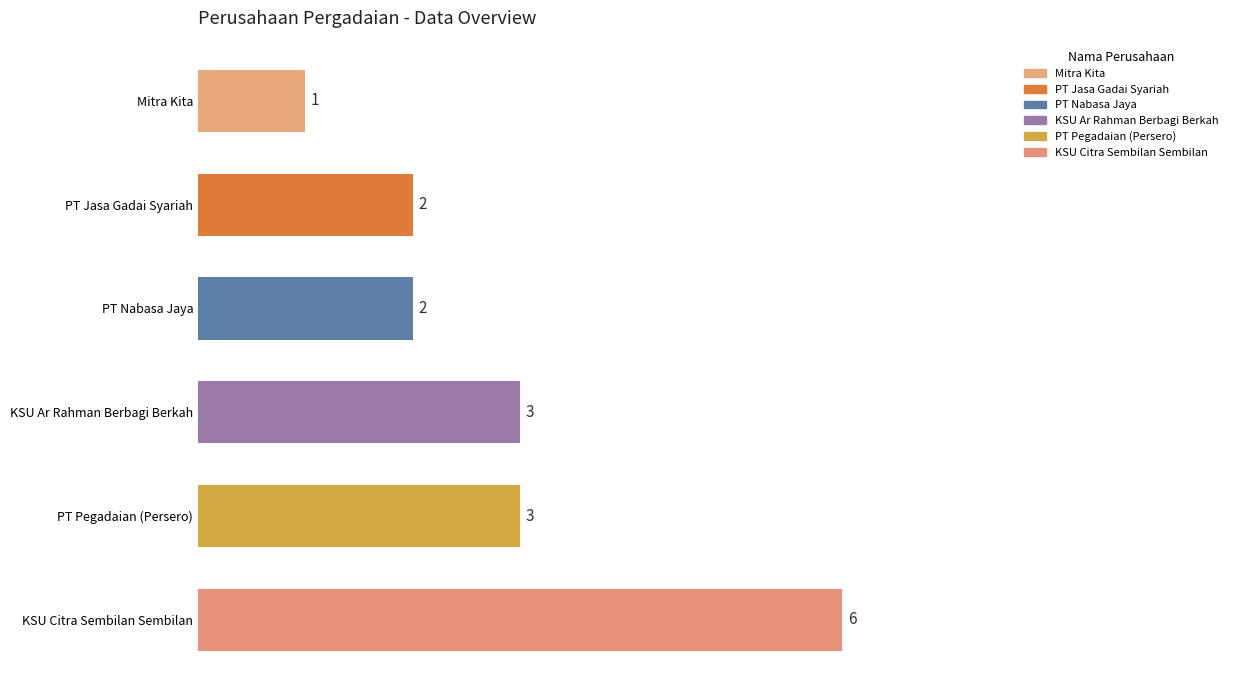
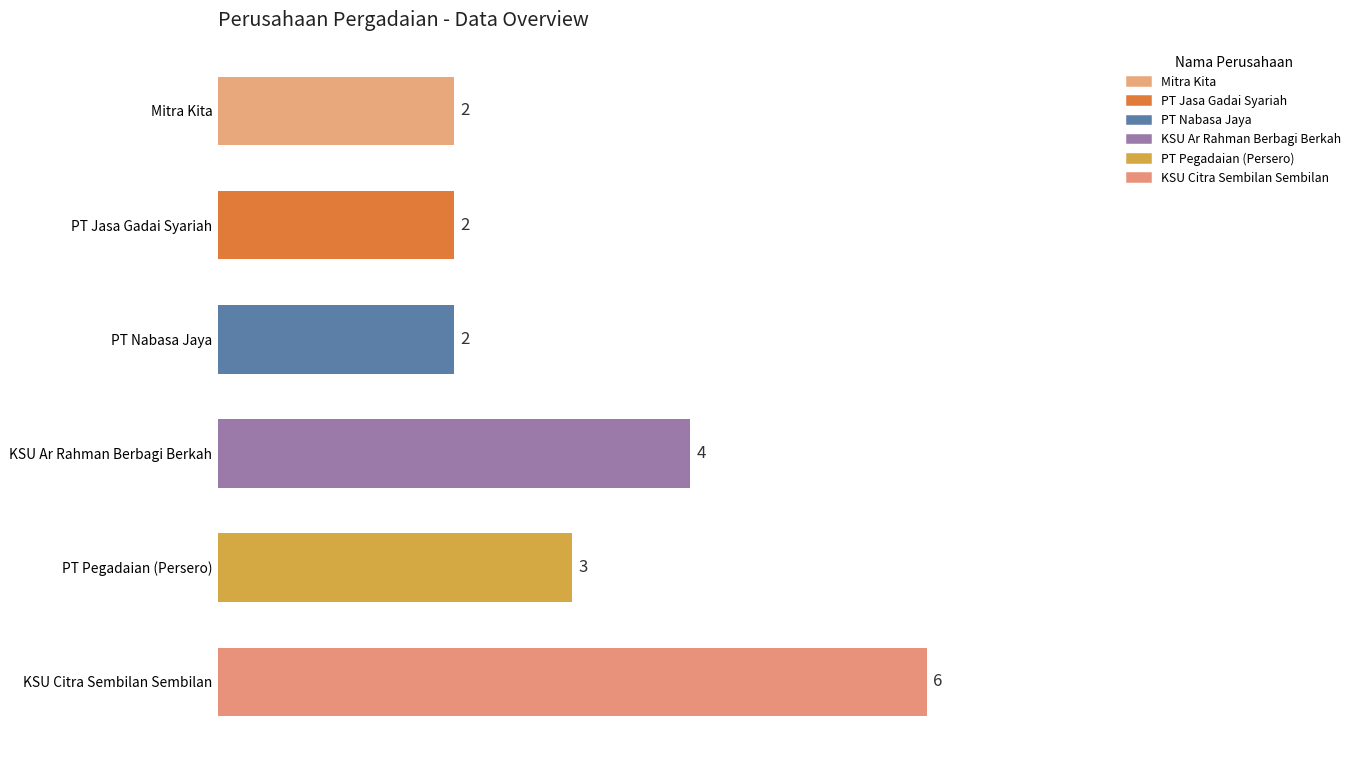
Mitra Kita: 1 -> 2
KSU Ar Rahman Berbagi Berkah: 3 -> 4
